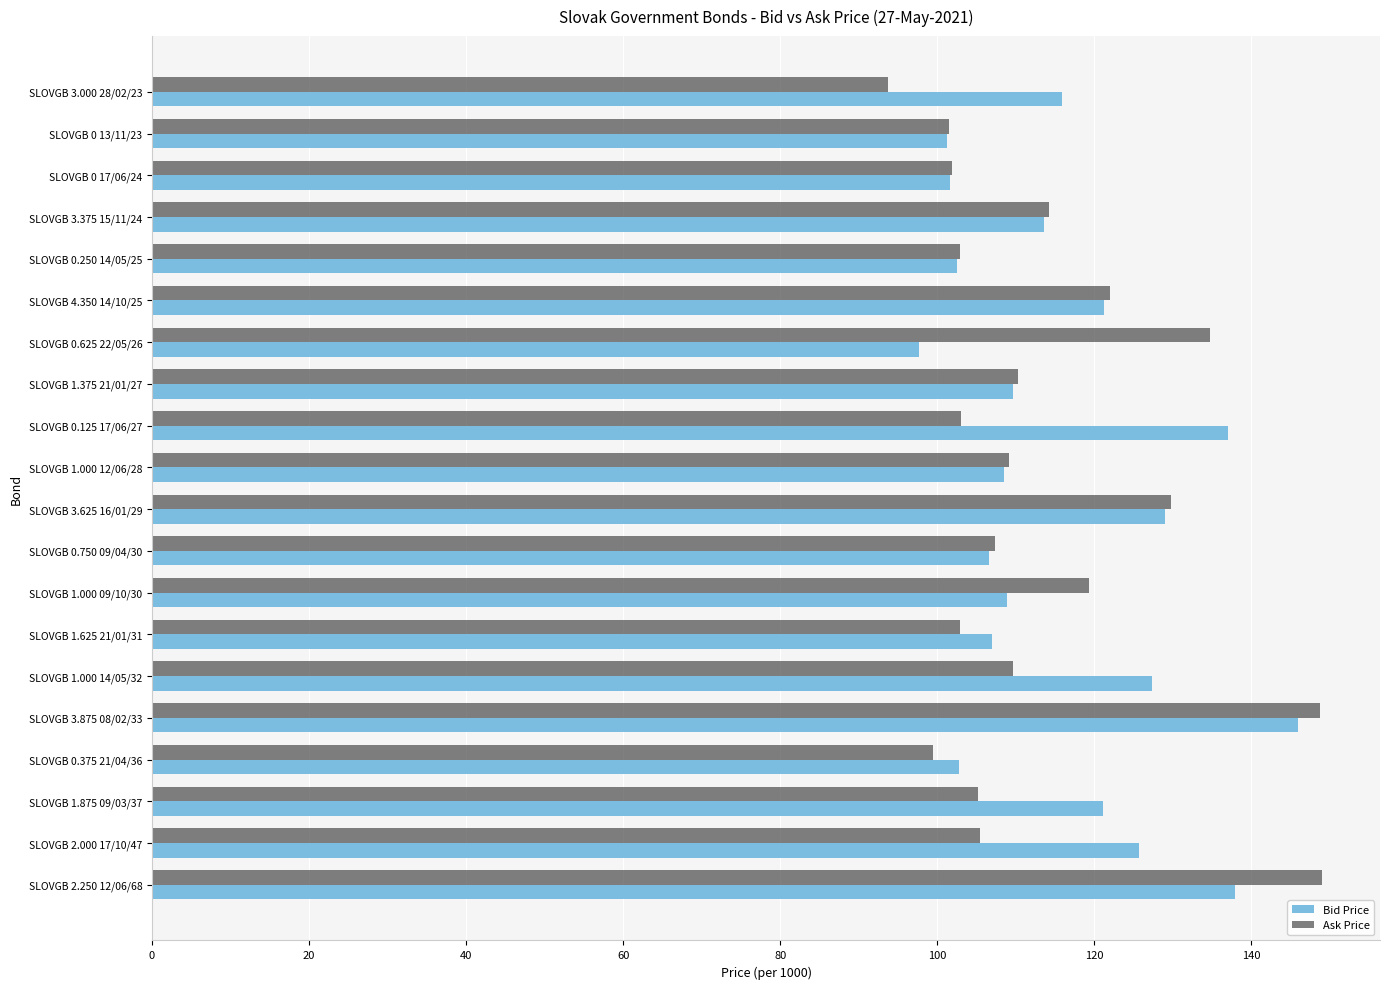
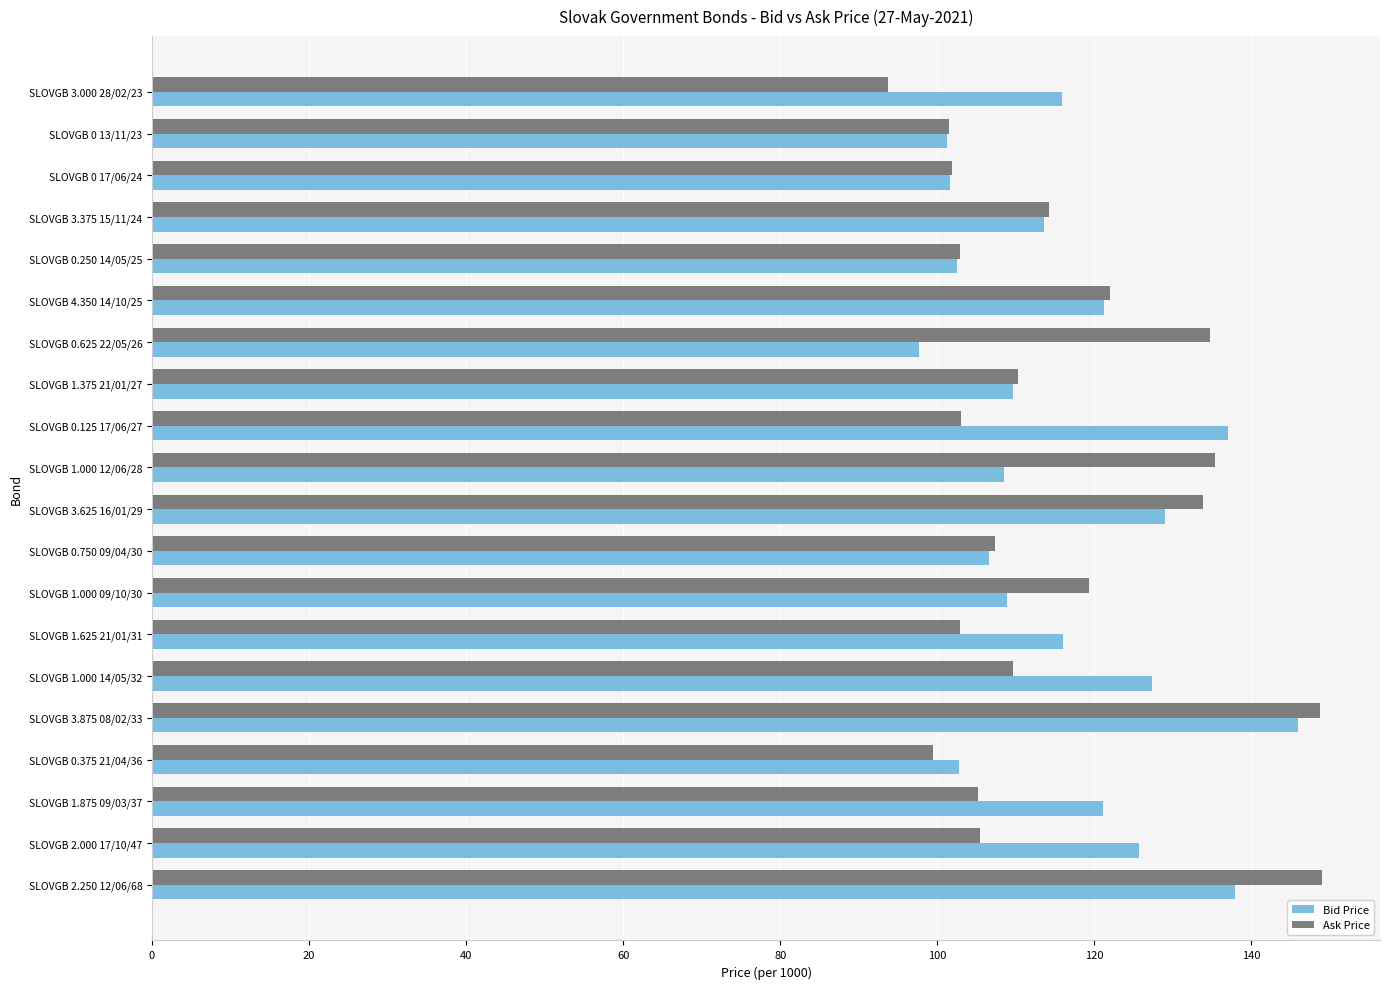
Ask Price, SLOVGB 1.000 12/06/28: 109 -> 135
Ask Price, SLOVGB 3.625 16/01/29: 130 -> 134
Bid Price, SLOVGB 1.625 21/01/31: 107 -> 116
